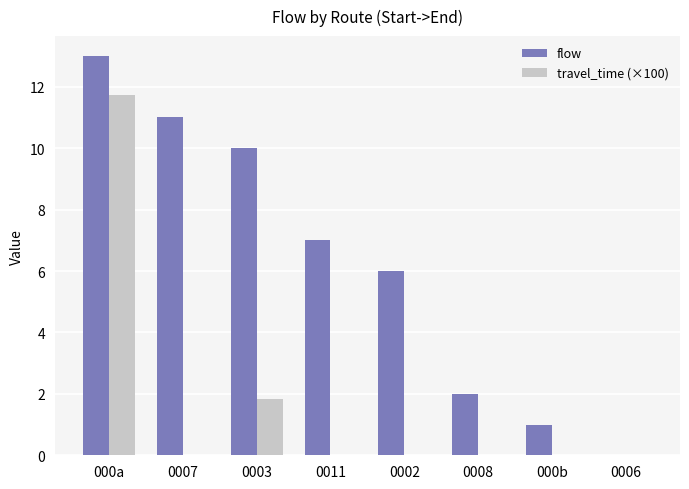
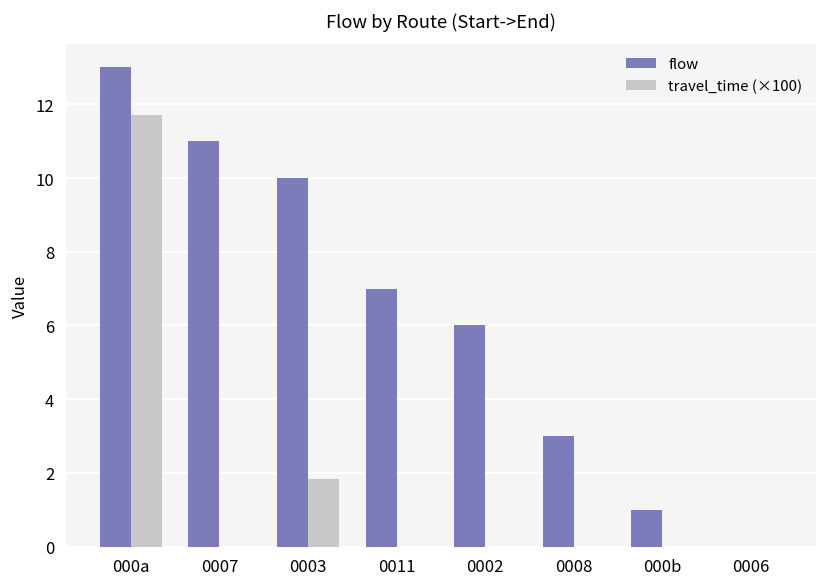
flow, 0008: 2 -> 3
